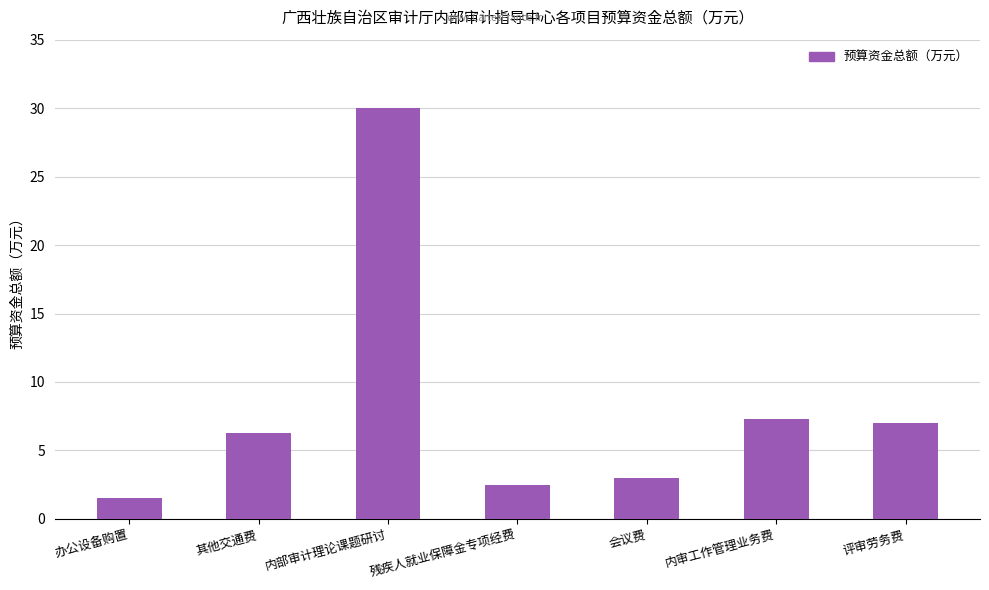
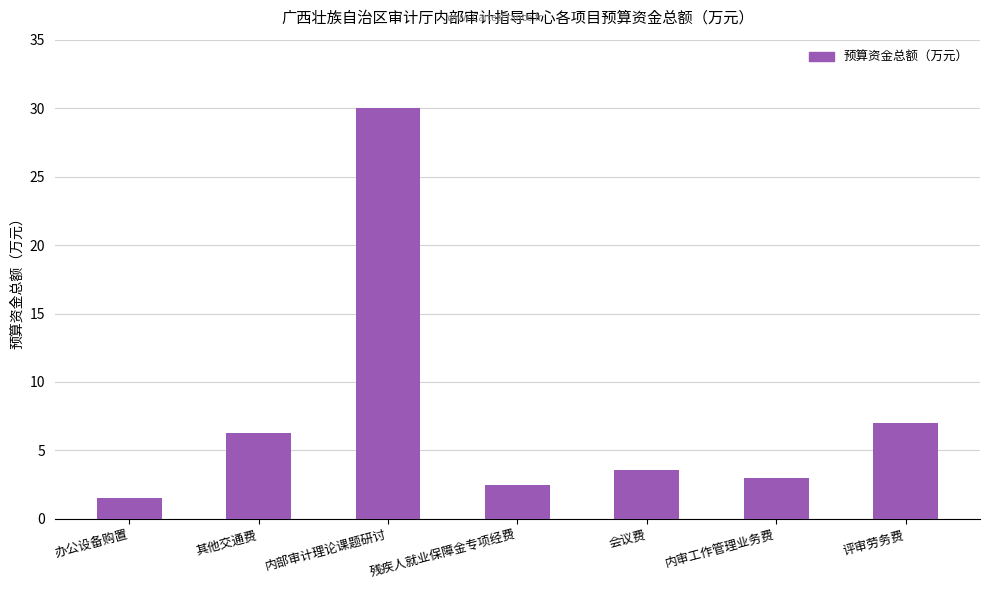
会议费: 3.0 -> 3.6
内审工作管理业务费: 7.3 -> 3.0
